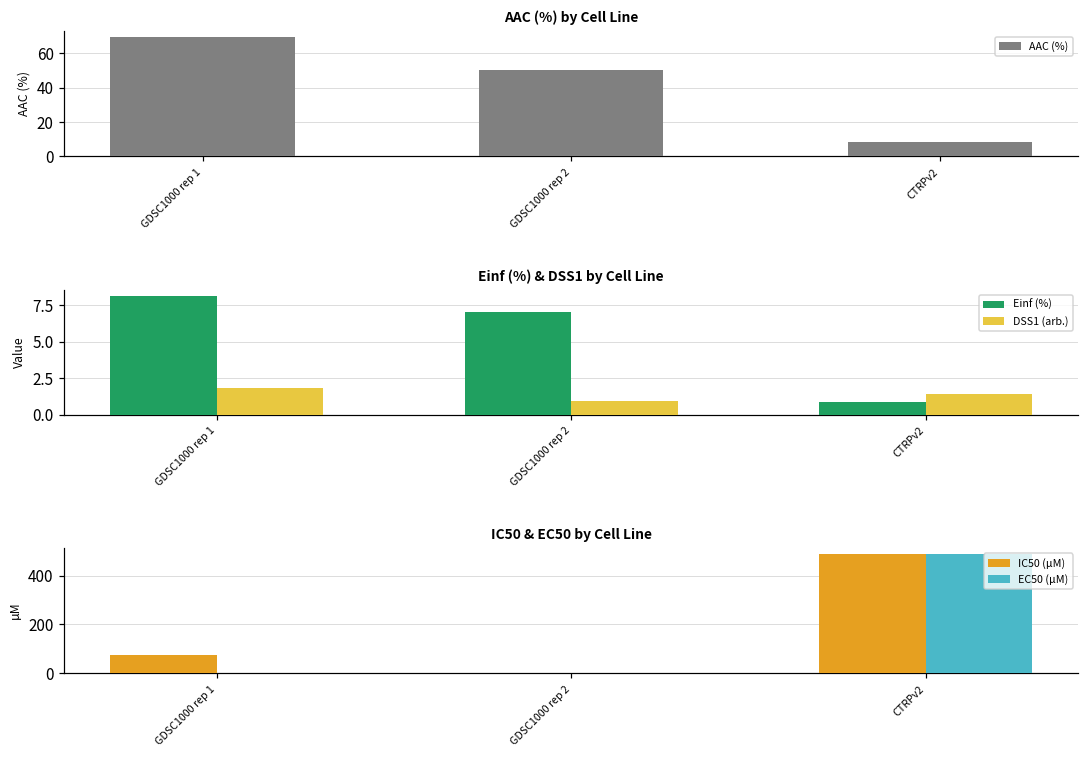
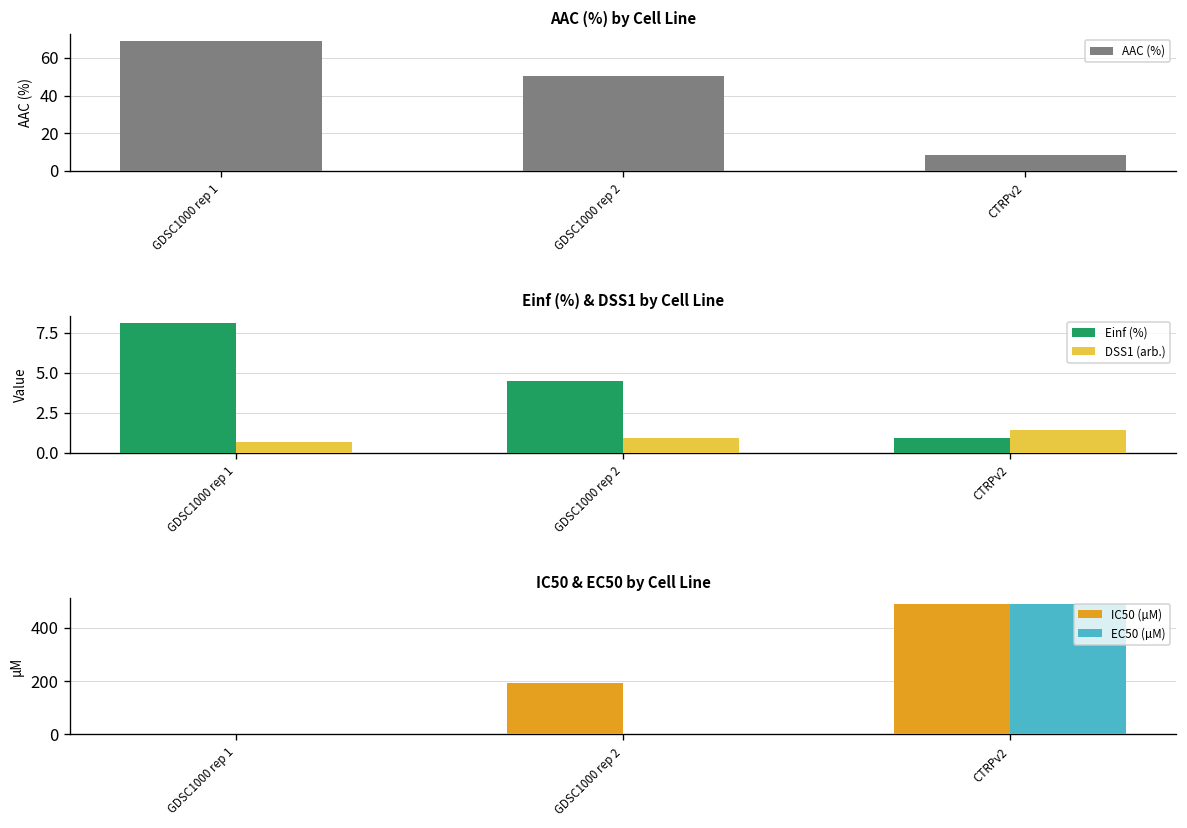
Einf (%) & DSS1 by Cell Line, DSS1 (arb.), GDSC1000 rep 1: 1.8 -> 0.7
Einf (%) & DSS1 by Cell Line, Einf (%), GDSC1000 rep 2: 7.0 -> 4.5
IC50 & EC50 by Cell Line, IC50 (µM), GDSC1000 rep 1: 80 -> 0
IC50 & EC50 by Cell Line, IC50 (µM), GDSC1000 rep 2: 0 -> 190
